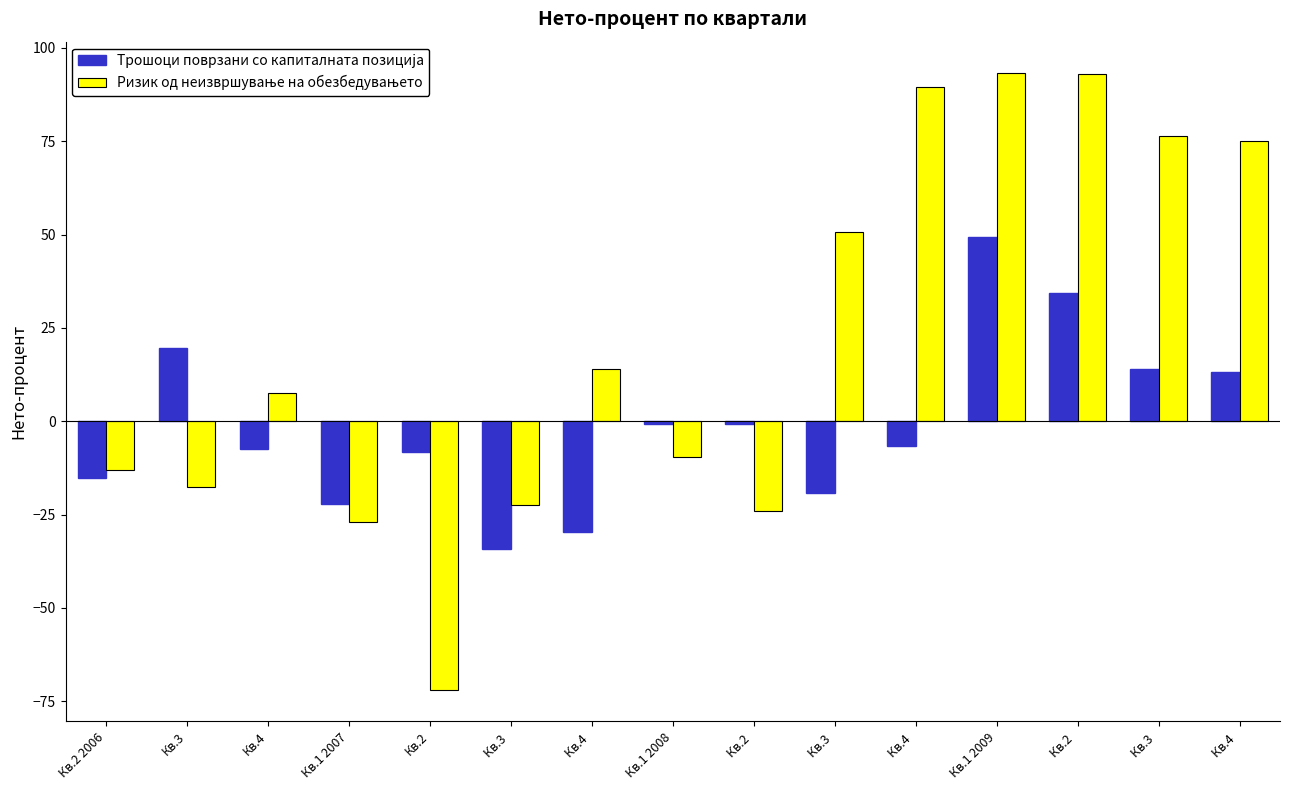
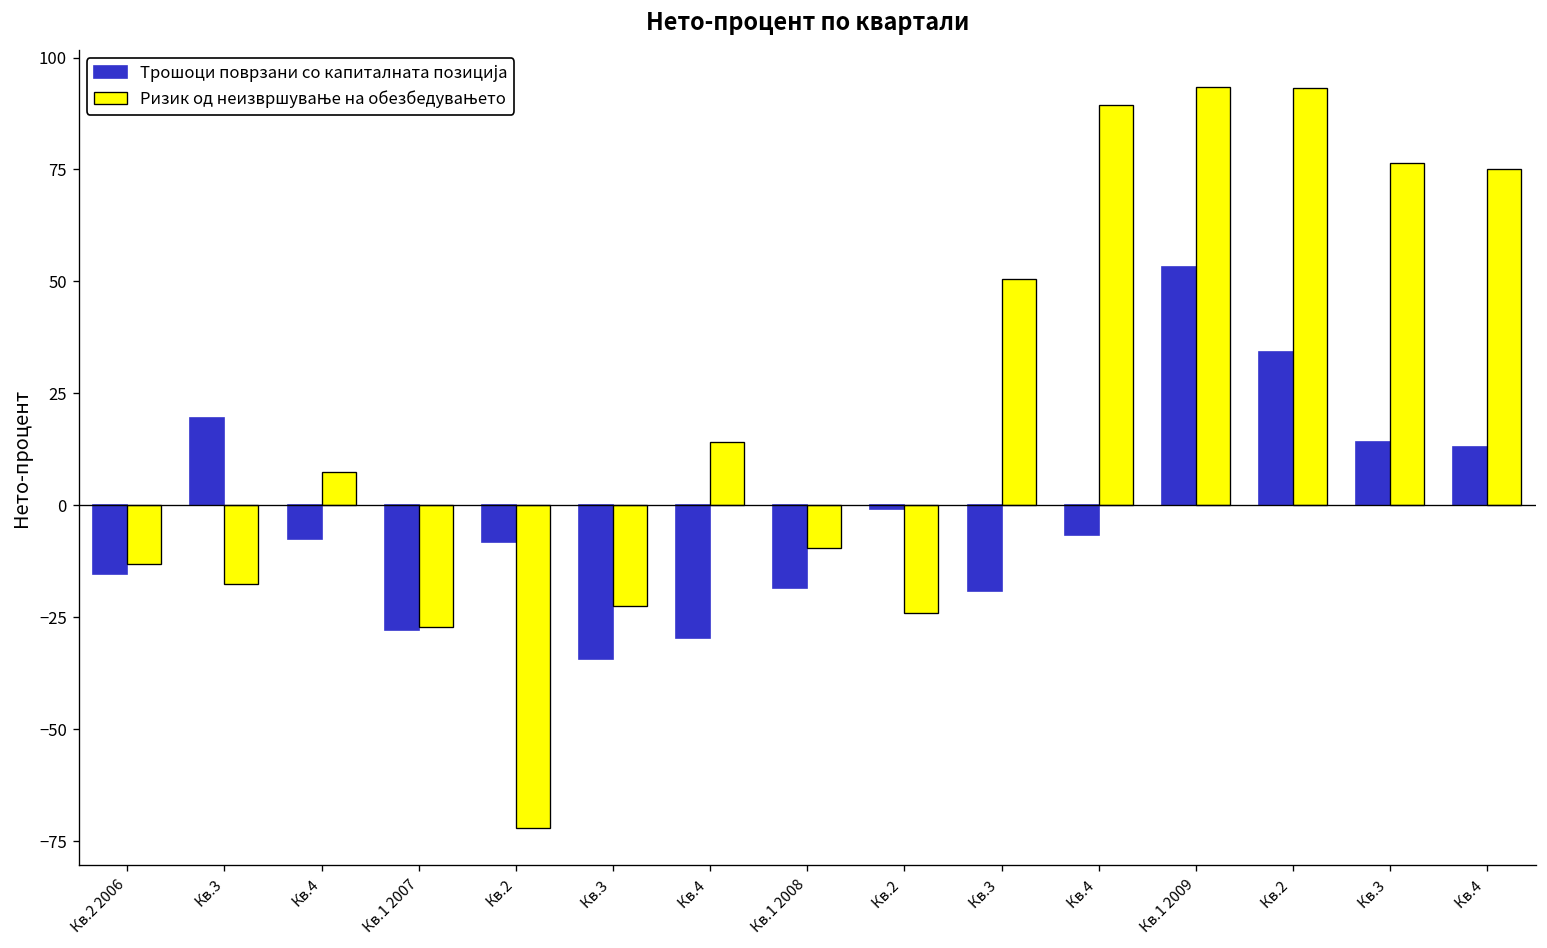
Трошоци поврзани со капиталната позиција, Кв.1 2007: -22 -> -28
Трошоци поврзани со капиталната позиција, Кв.1 2008: -1 -> -18
Трошоци поврзани со капиталната позиција, Кв.1 2009: 49 -> 53
